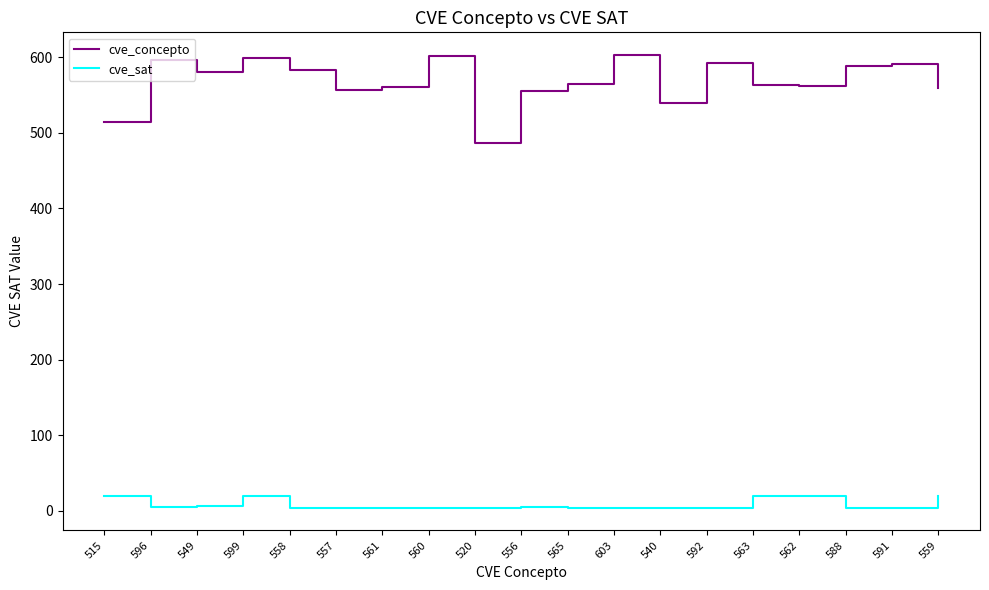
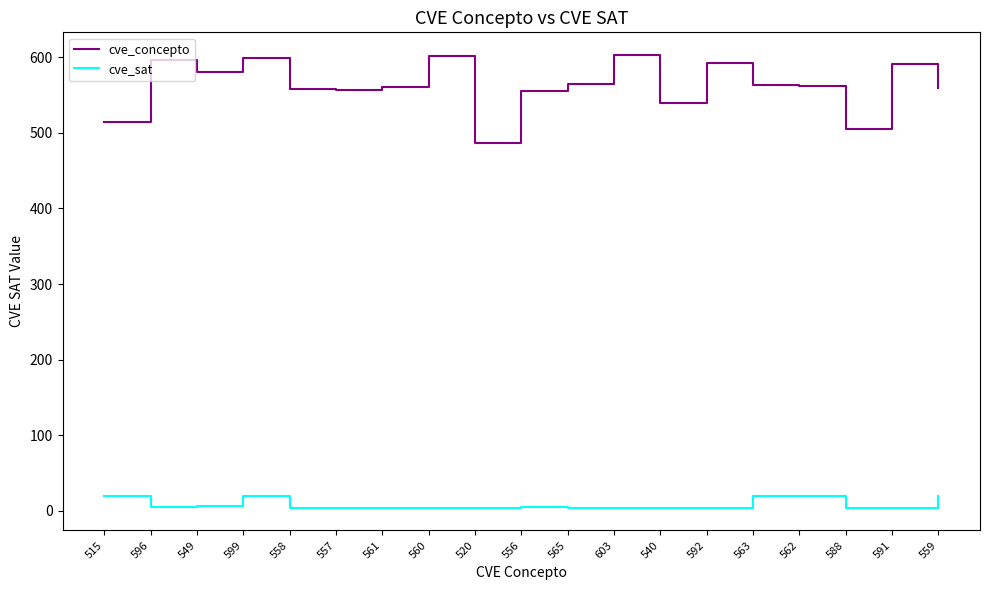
cve_concepto, 558: 580 -> 560
cve_concepto, 588: 590 -> 510
